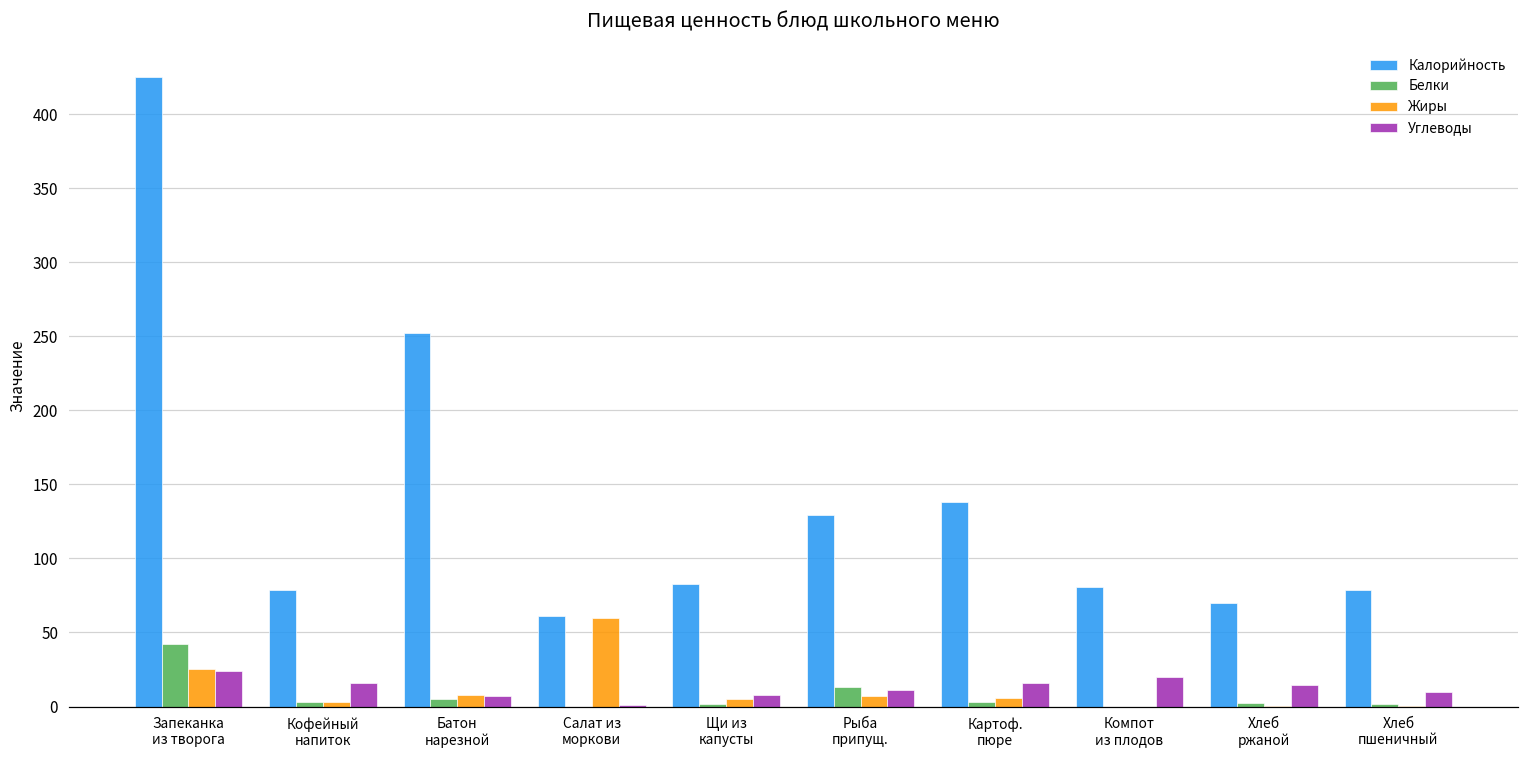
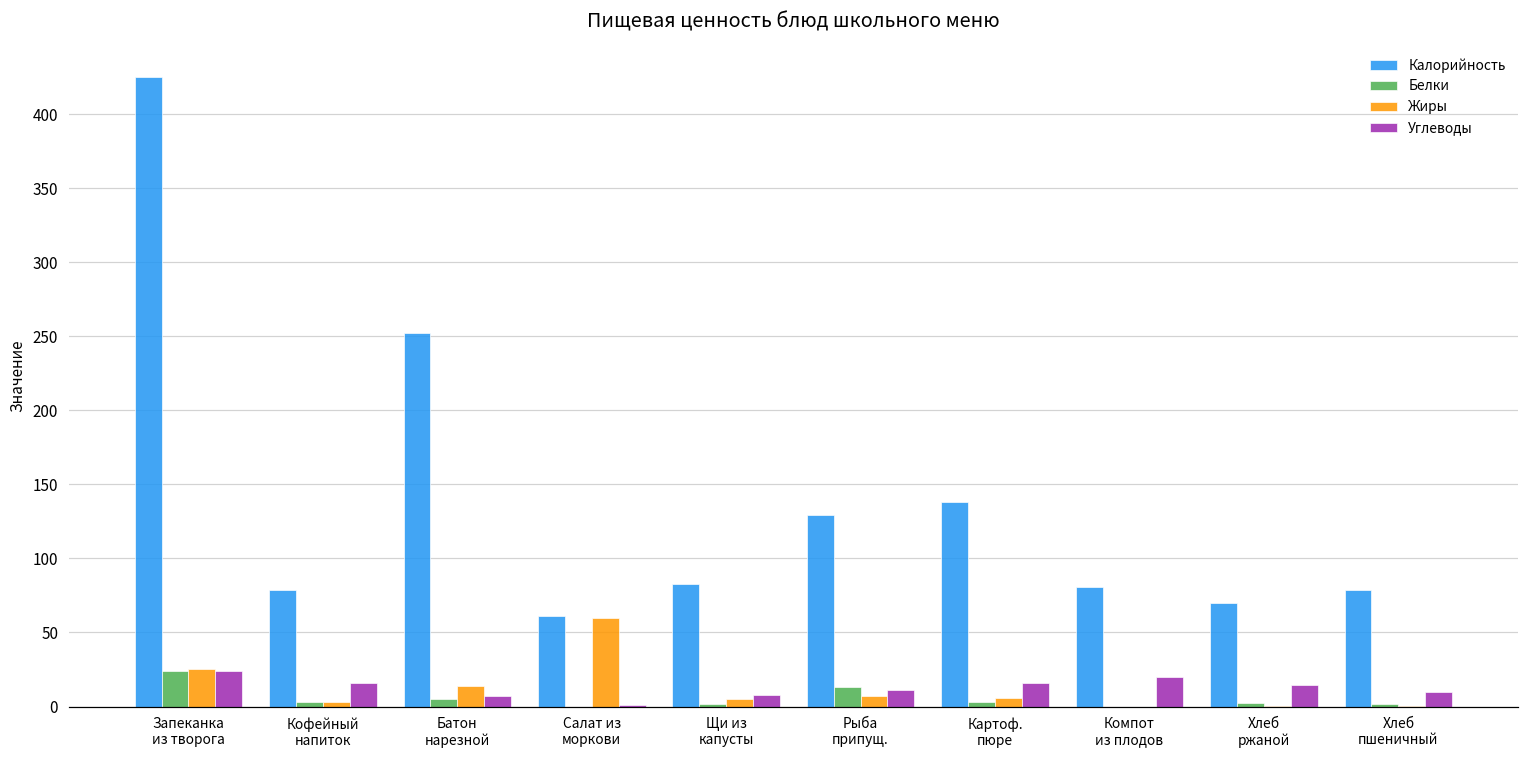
Белки, Запеканка из творога: 42 -> 24
Жиры, Батон нарезной: 8 -> 14
